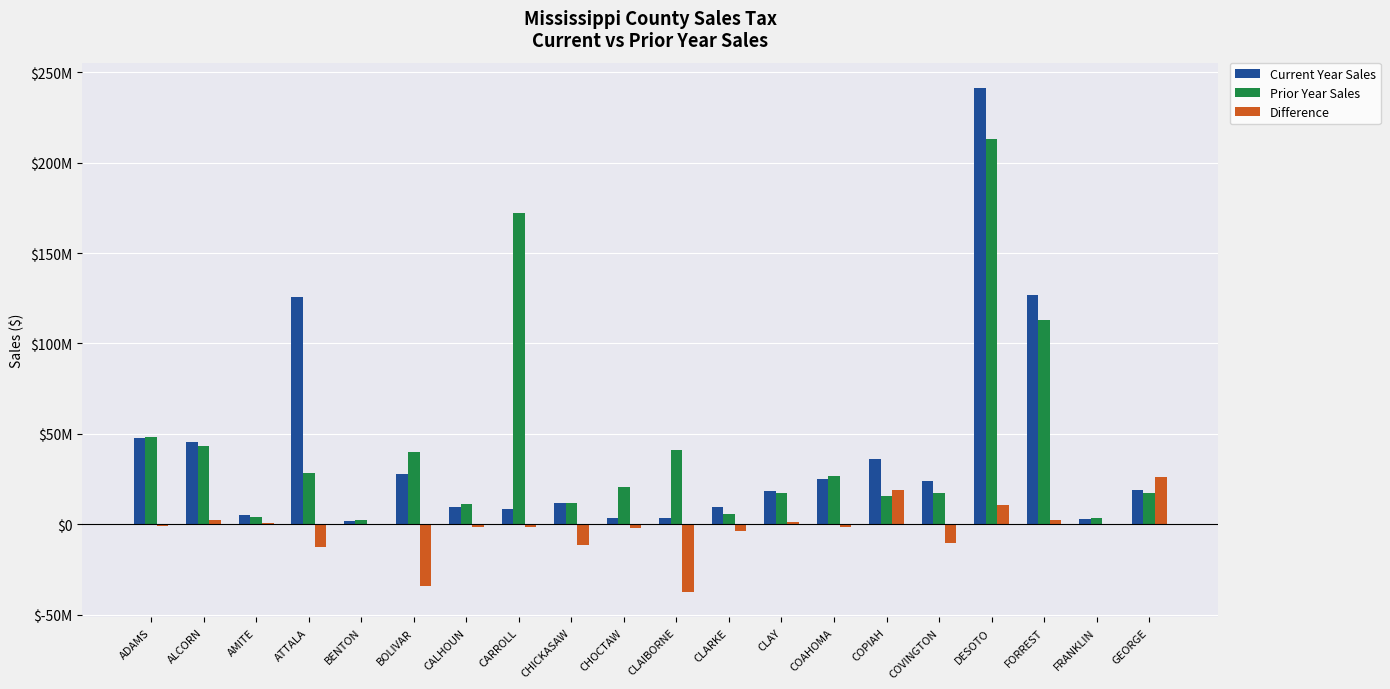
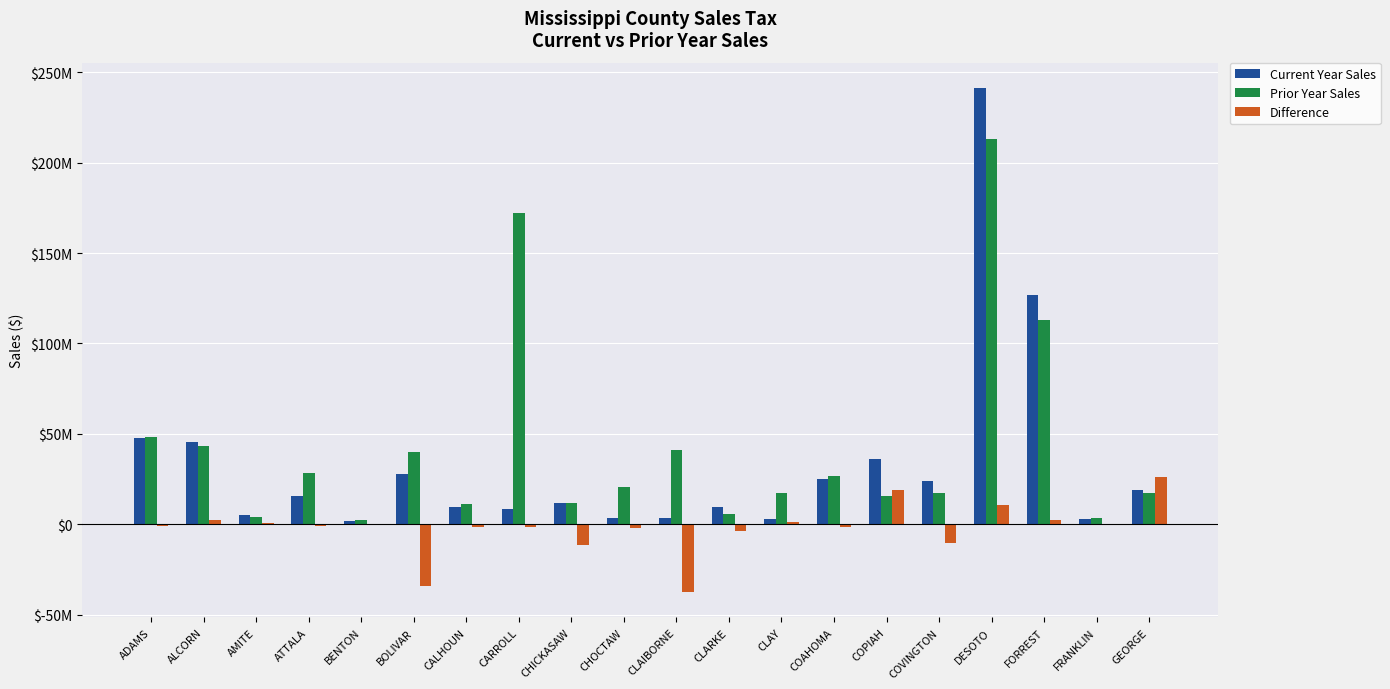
Current Year Sales, ATTALA: $126000000 -> $16000000
Difference, ATTALA: $-13000000 -> $-1000000
Current Year Sales, CLAY: $18000000 -> $3000000
